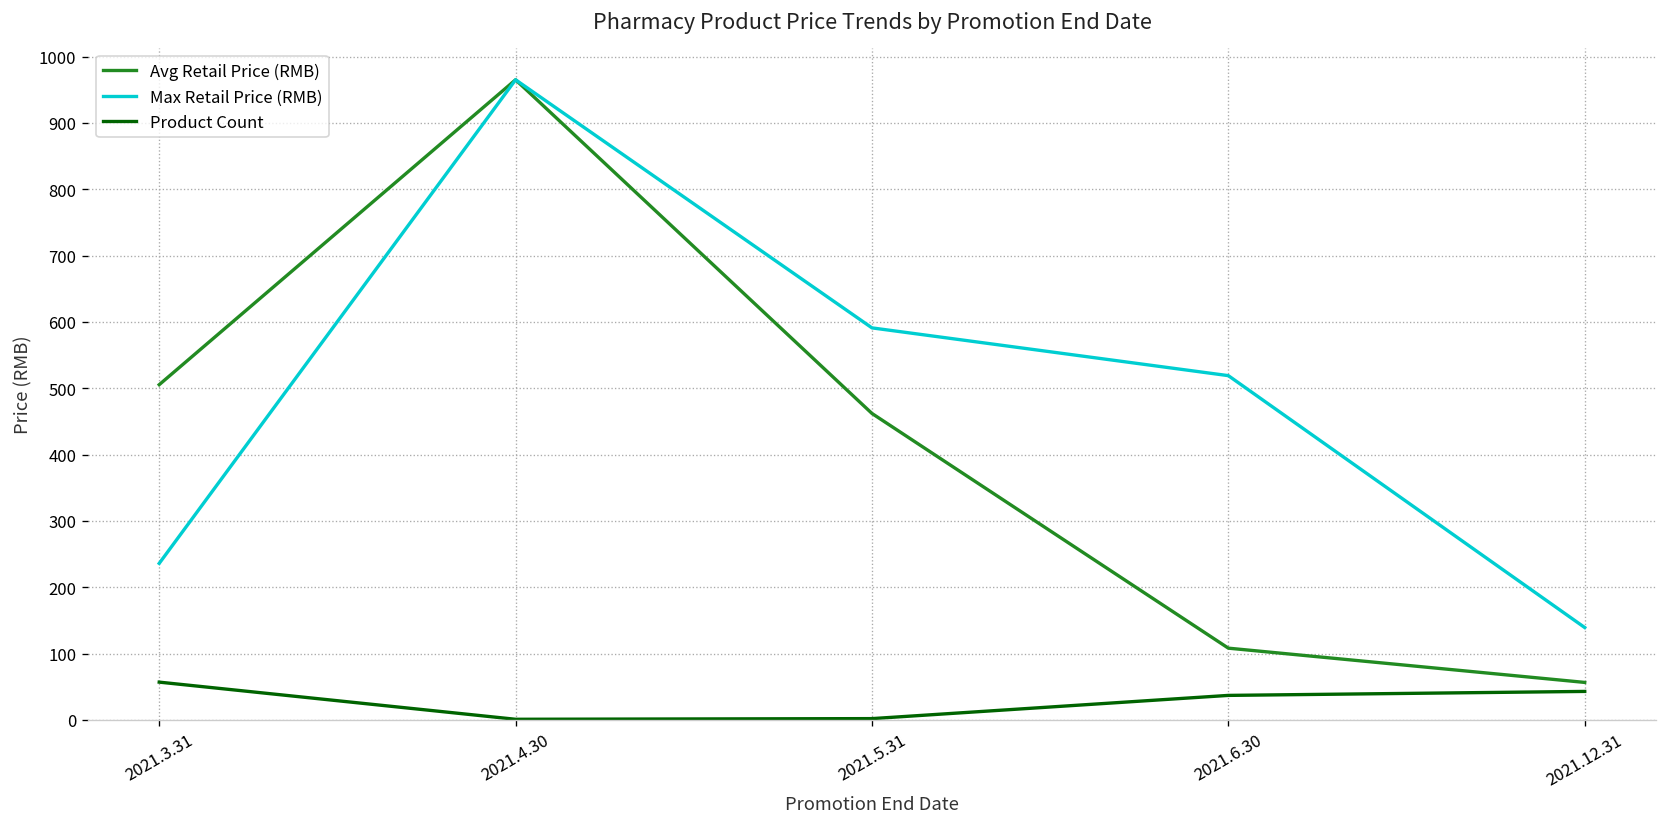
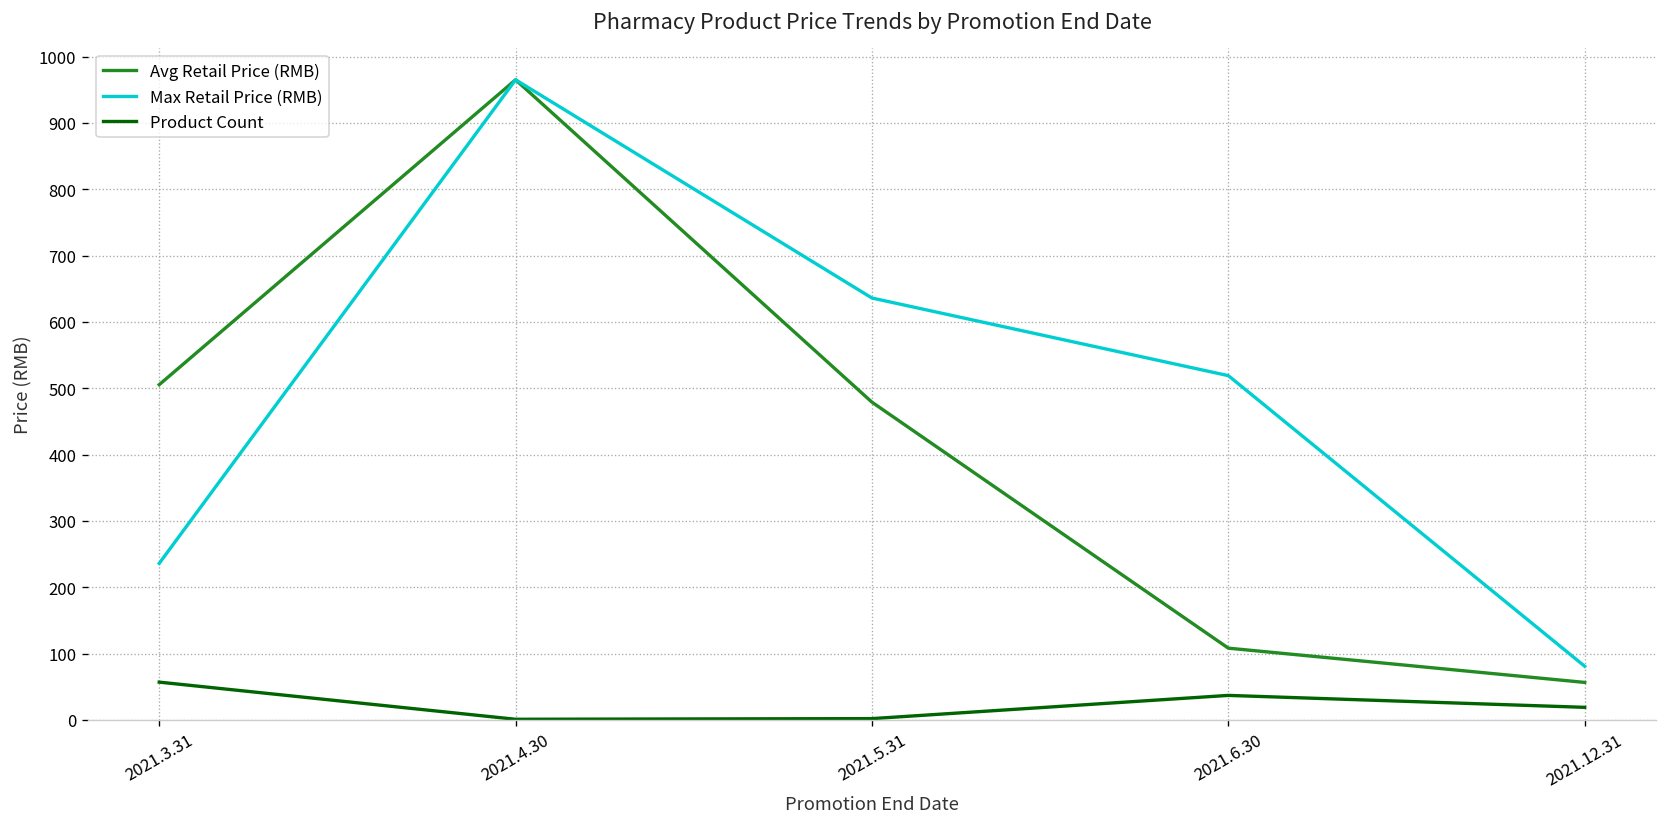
Avg Retail Price (RMB), 2021.5.31: 460 -> 480
Max Retail Price (RMB), 2021.5.31: 590 -> 640
Max Retail Price (RMB), 2021.12.31: 140 -> 80
Product Count, 2021.12.31: 40 -> 20
